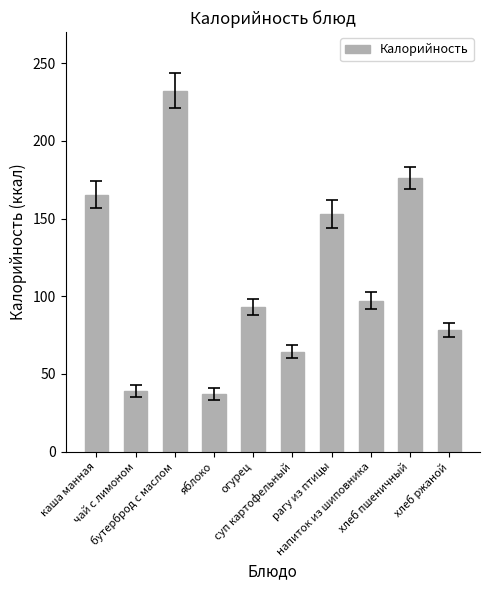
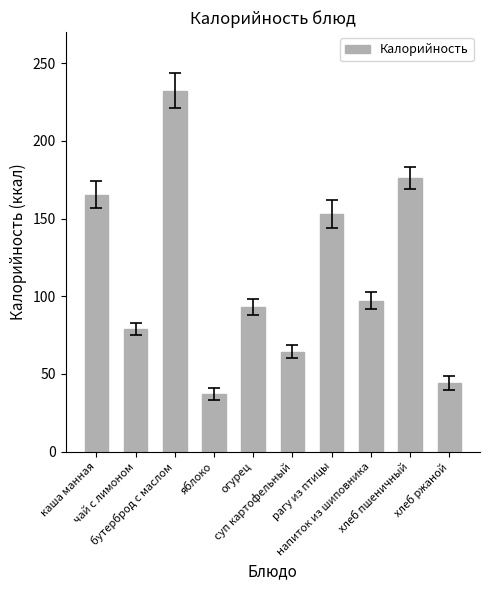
Калорийность, чай с лимоном: 39 -> 79
Калорийность, хлеб ржаной: 78 -> 44
